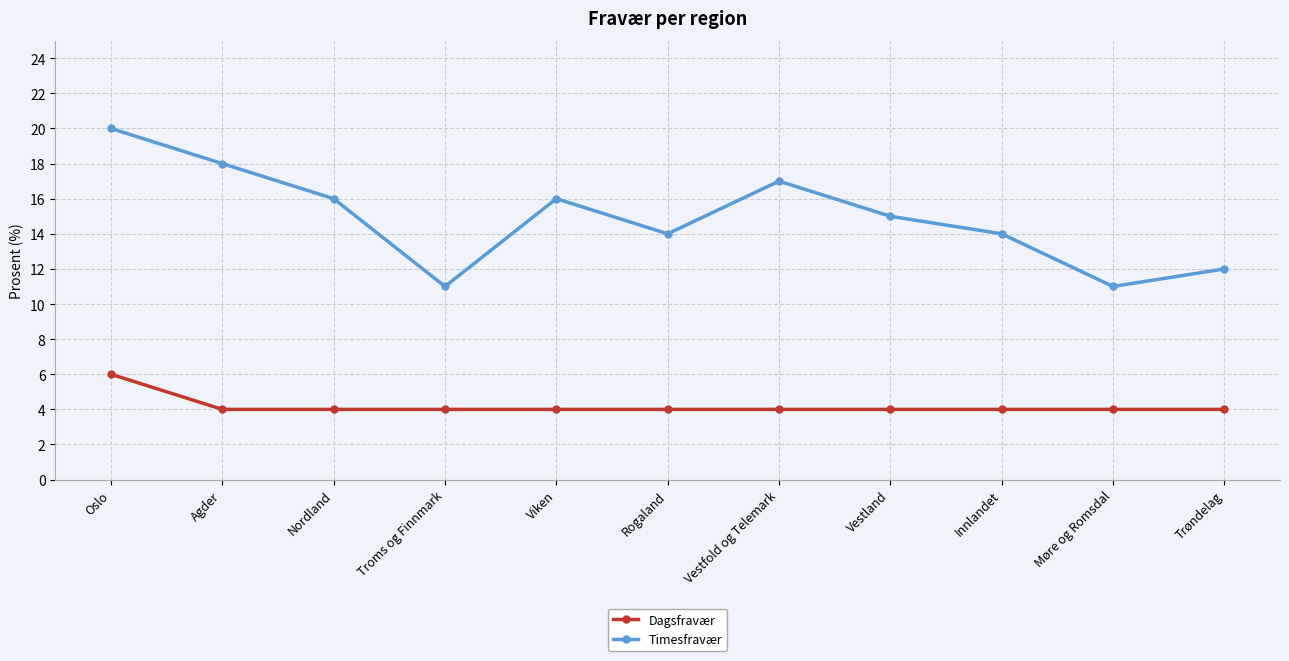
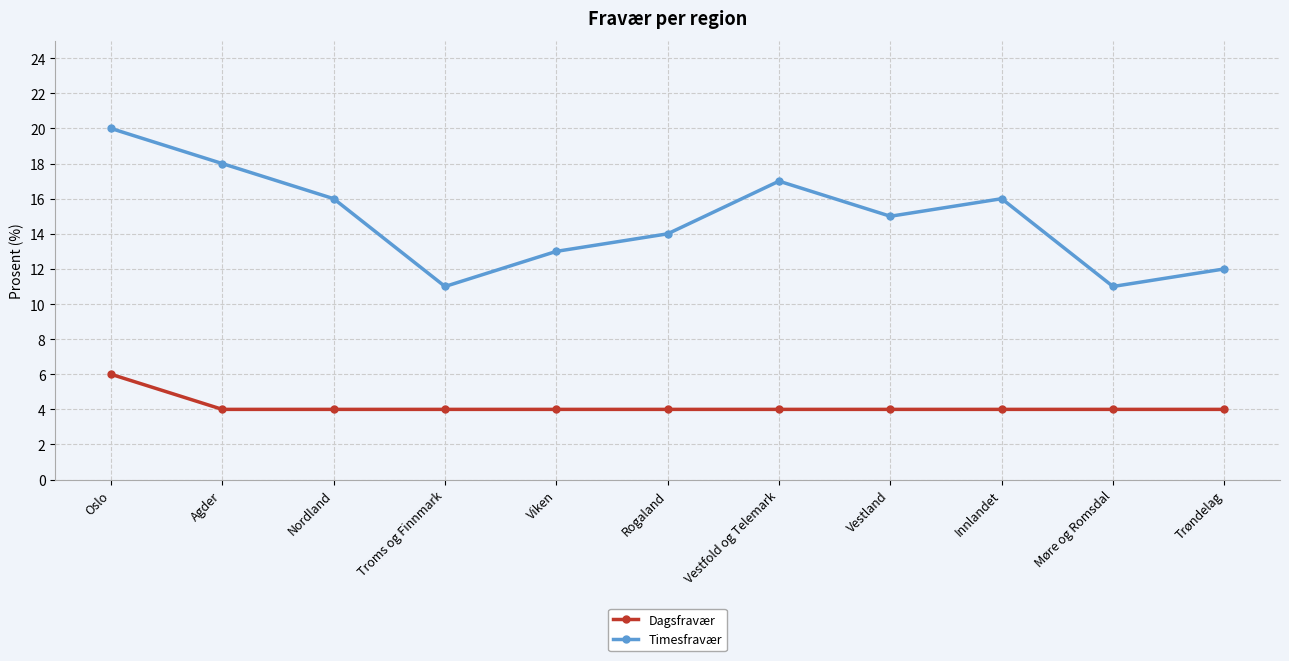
Timesfravær, Viken: 16 -> 13
Timesfravær, Innlandet: 14 -> 16
